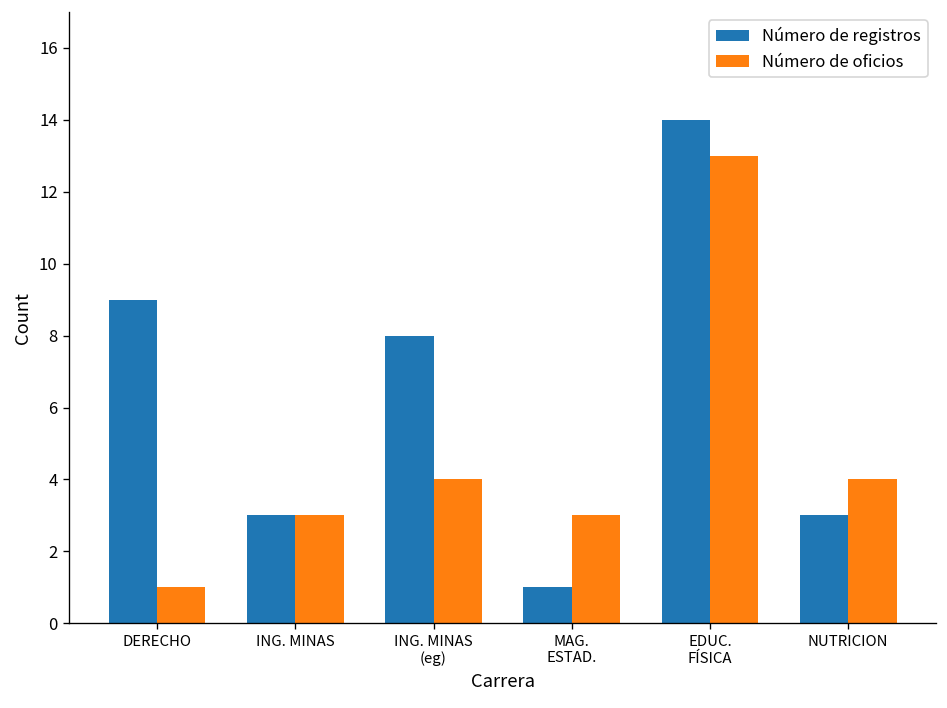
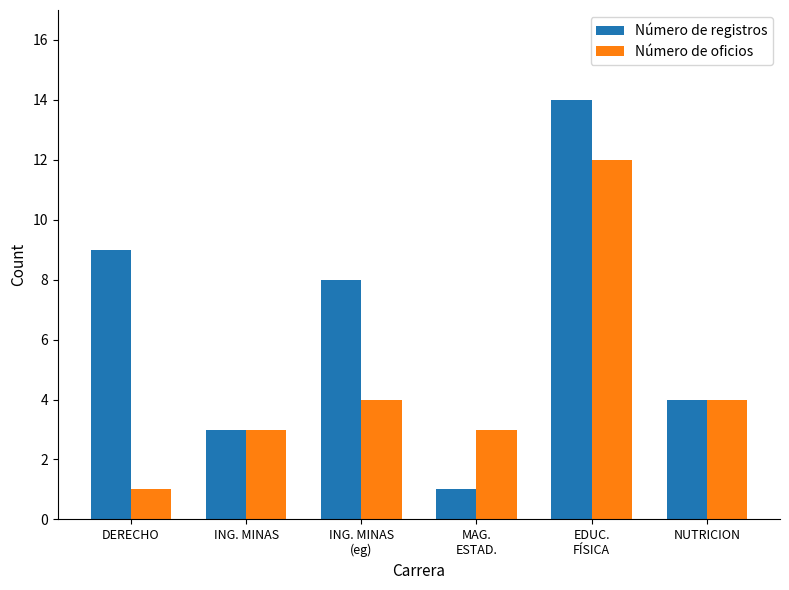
Número de oficios, EDUC. FÍSICA: 13 -> 12
Número de registros, NUTRICION: 3 -> 4
